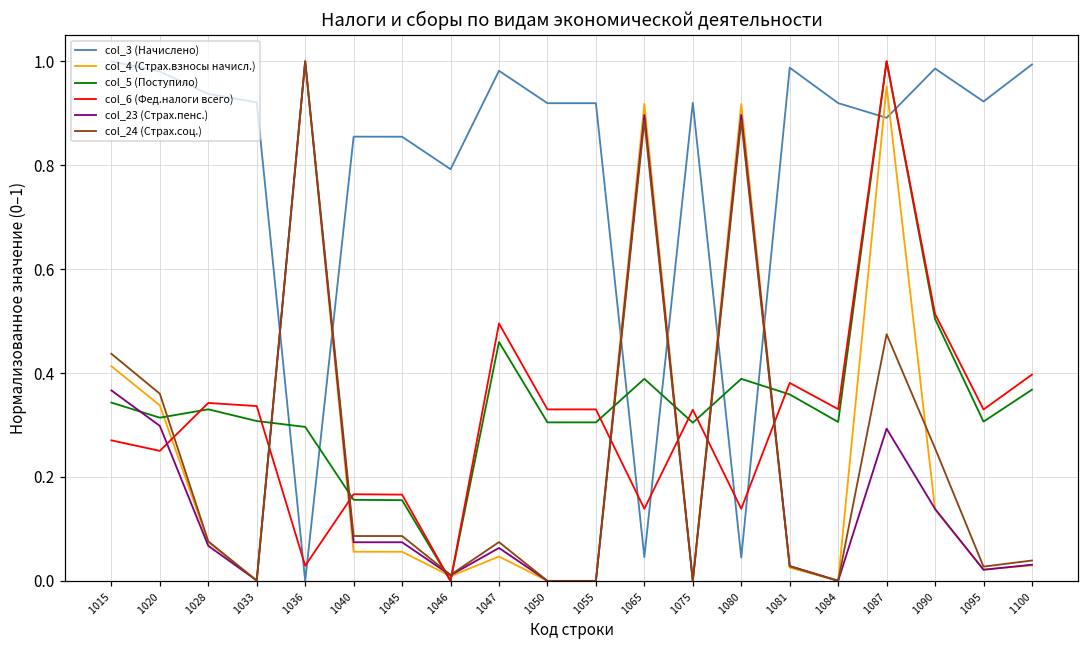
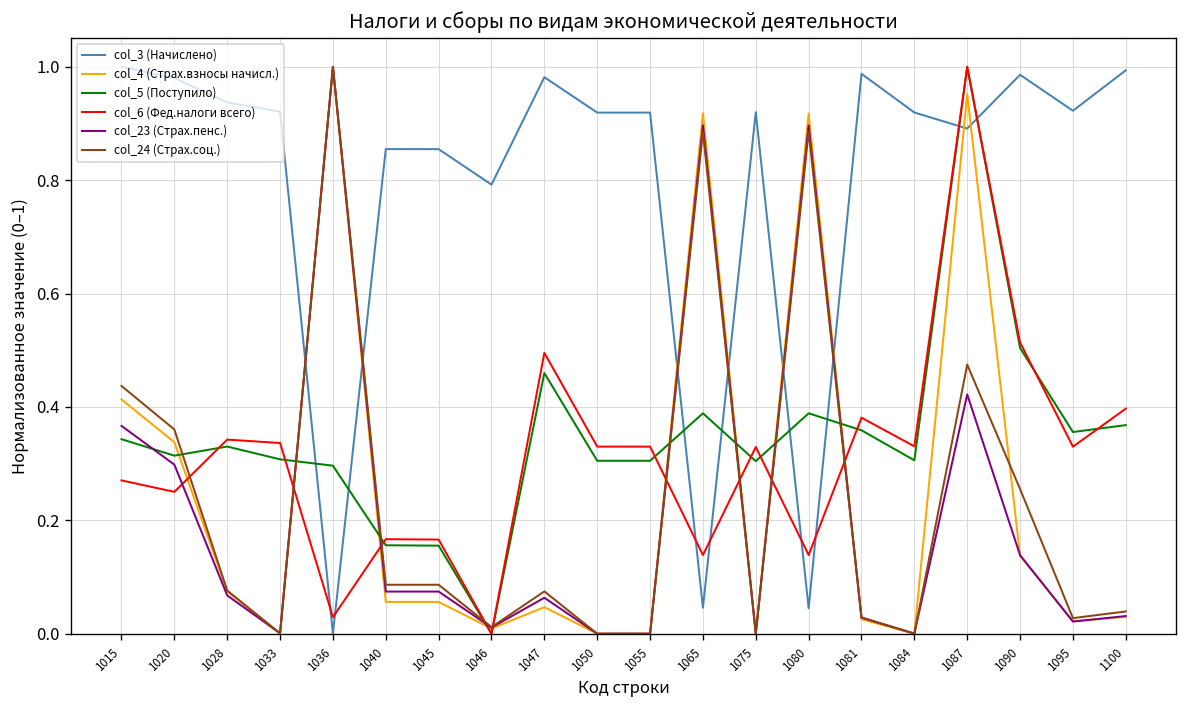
col_23 (Страх.пенс.), 1087: 0.29 -> 0.42
col_5 (Поступило), 1095: 0.31 -> 0.36
